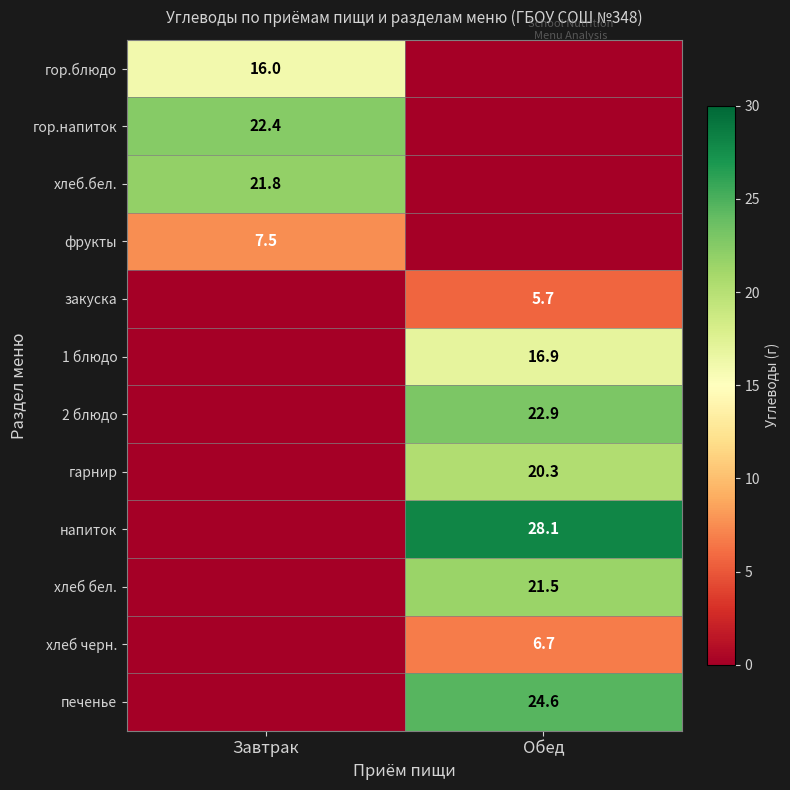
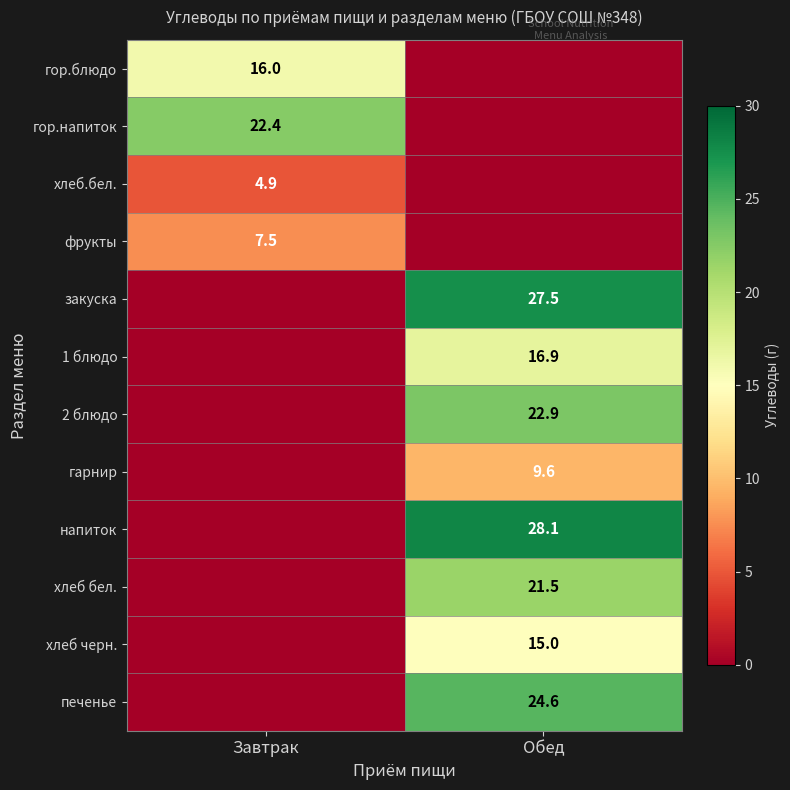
хлеб.бел., Завтрак: 21.8 -> 4.9
закуска, Обед: 5.7 -> 27.5
гарнир, Обед: 20.3 -> 9.6
хлеб черн., Обед: 6.7 -> 15.0
